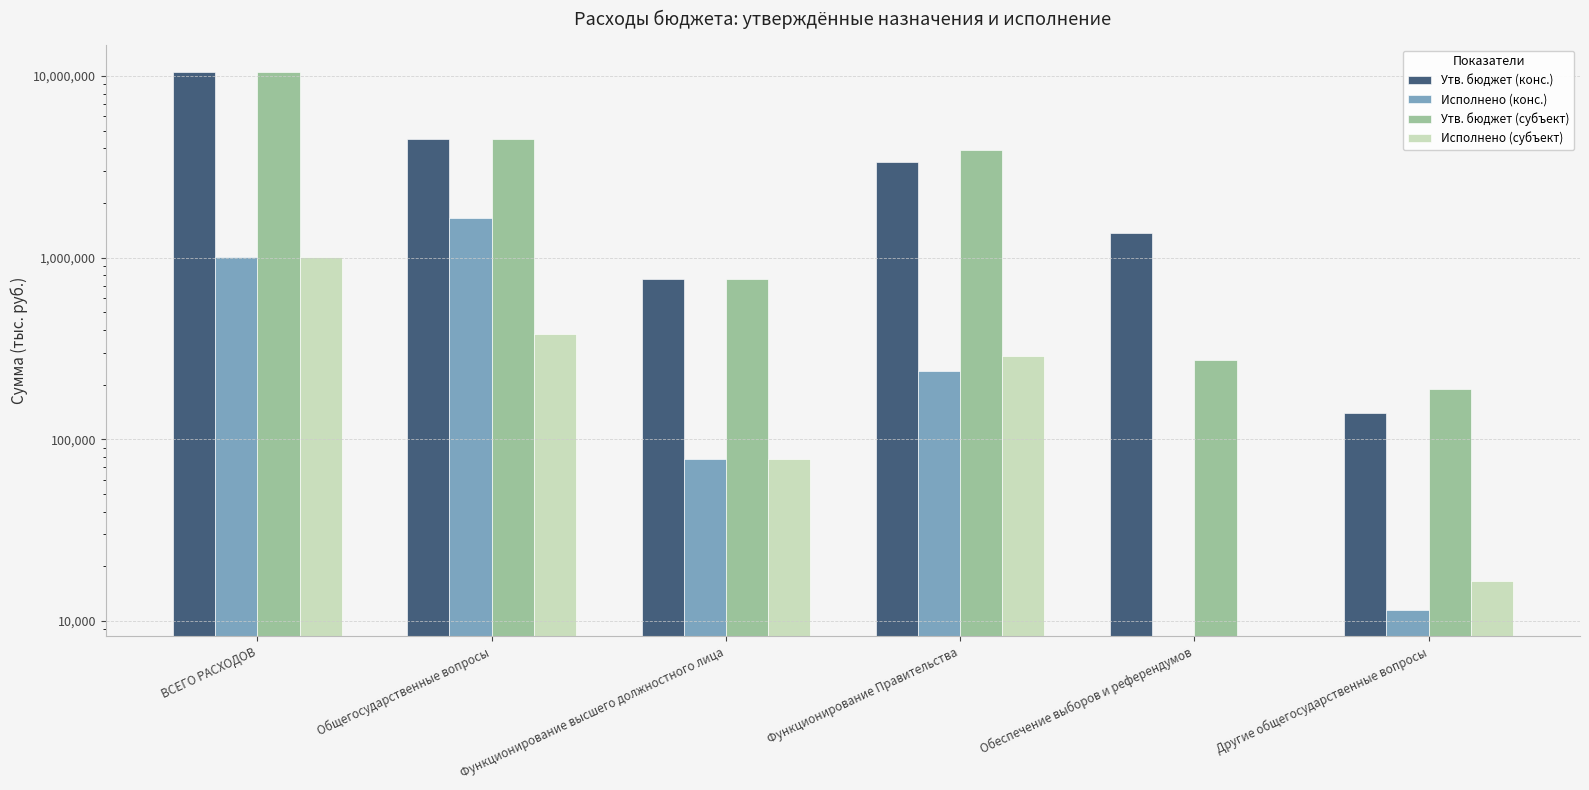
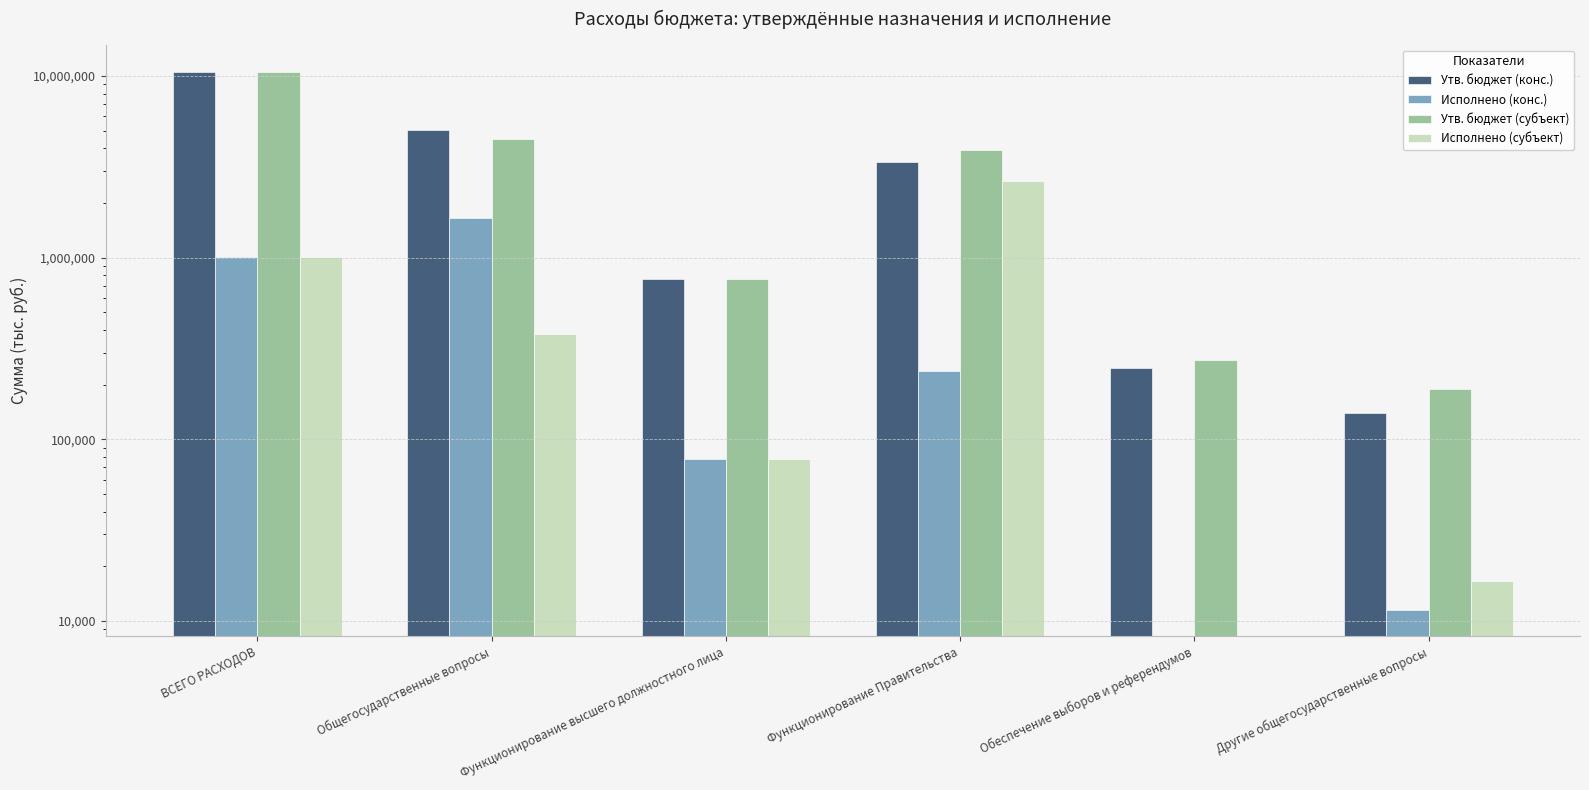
Утв. бюджет (конс.), Общегосударственные вопросы: 4,500,000 -> 5,000,000
Исполнено (субъект), Функционирование Правительства: 290,000 -> 2,700,000
Утв. бюджет (конс.), Обеспечение выборов и референдумов: 1,400,000 -> 250,000
